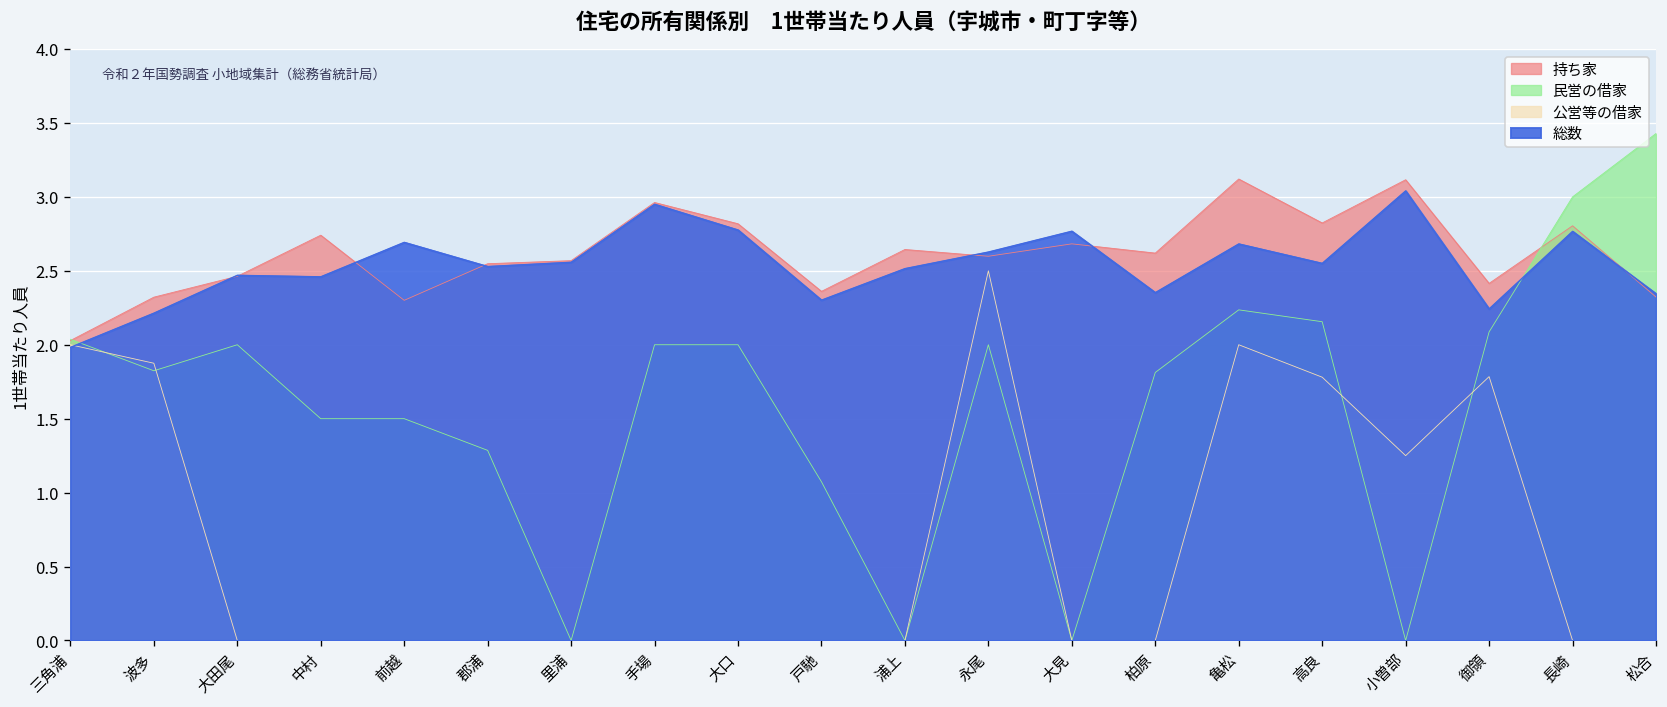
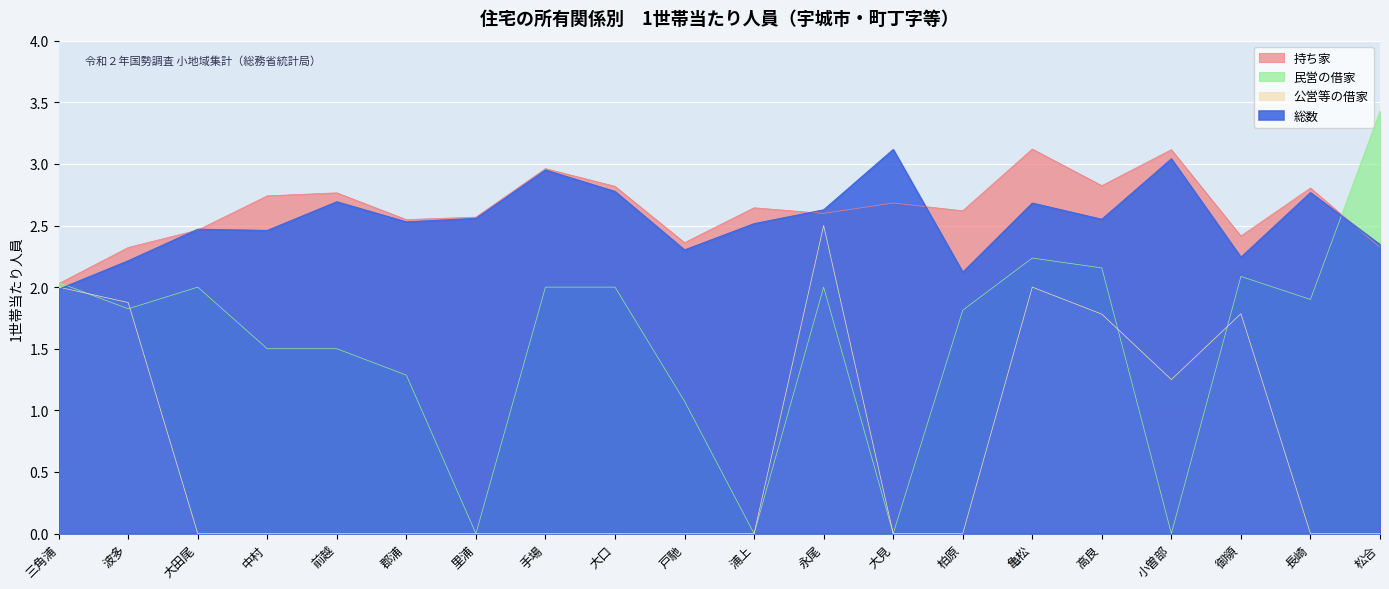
持ち家, 前越: 2.30 -> 2.77
総数, 大見: 2.77 -> 3.12
総数, 柏原: 2.35 -> 2.12
民営の借家, 長崎: 3.0 -> 1.9
